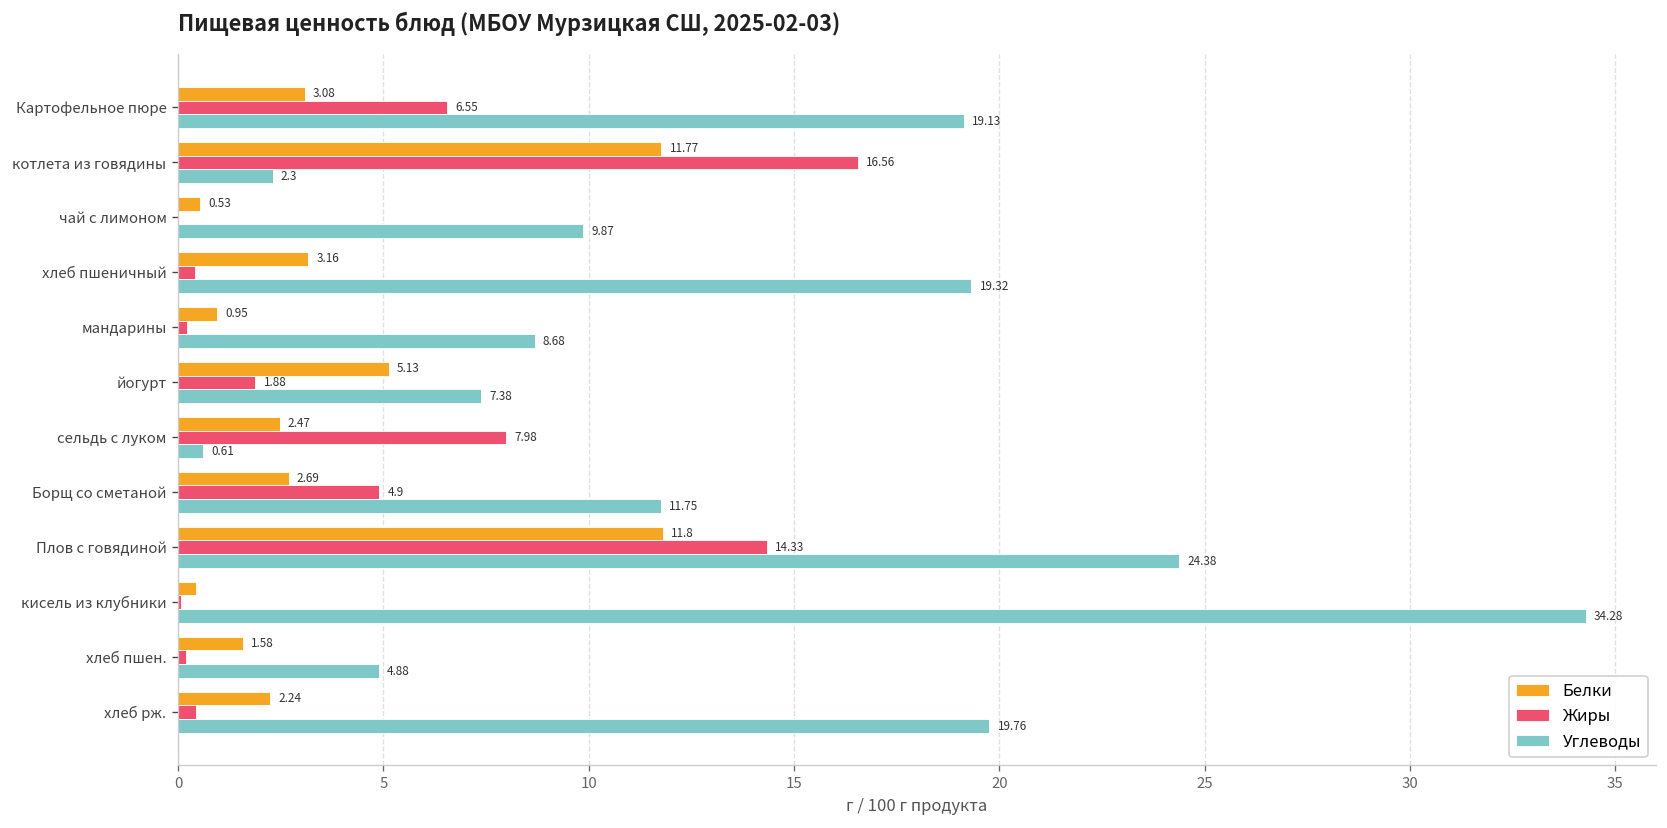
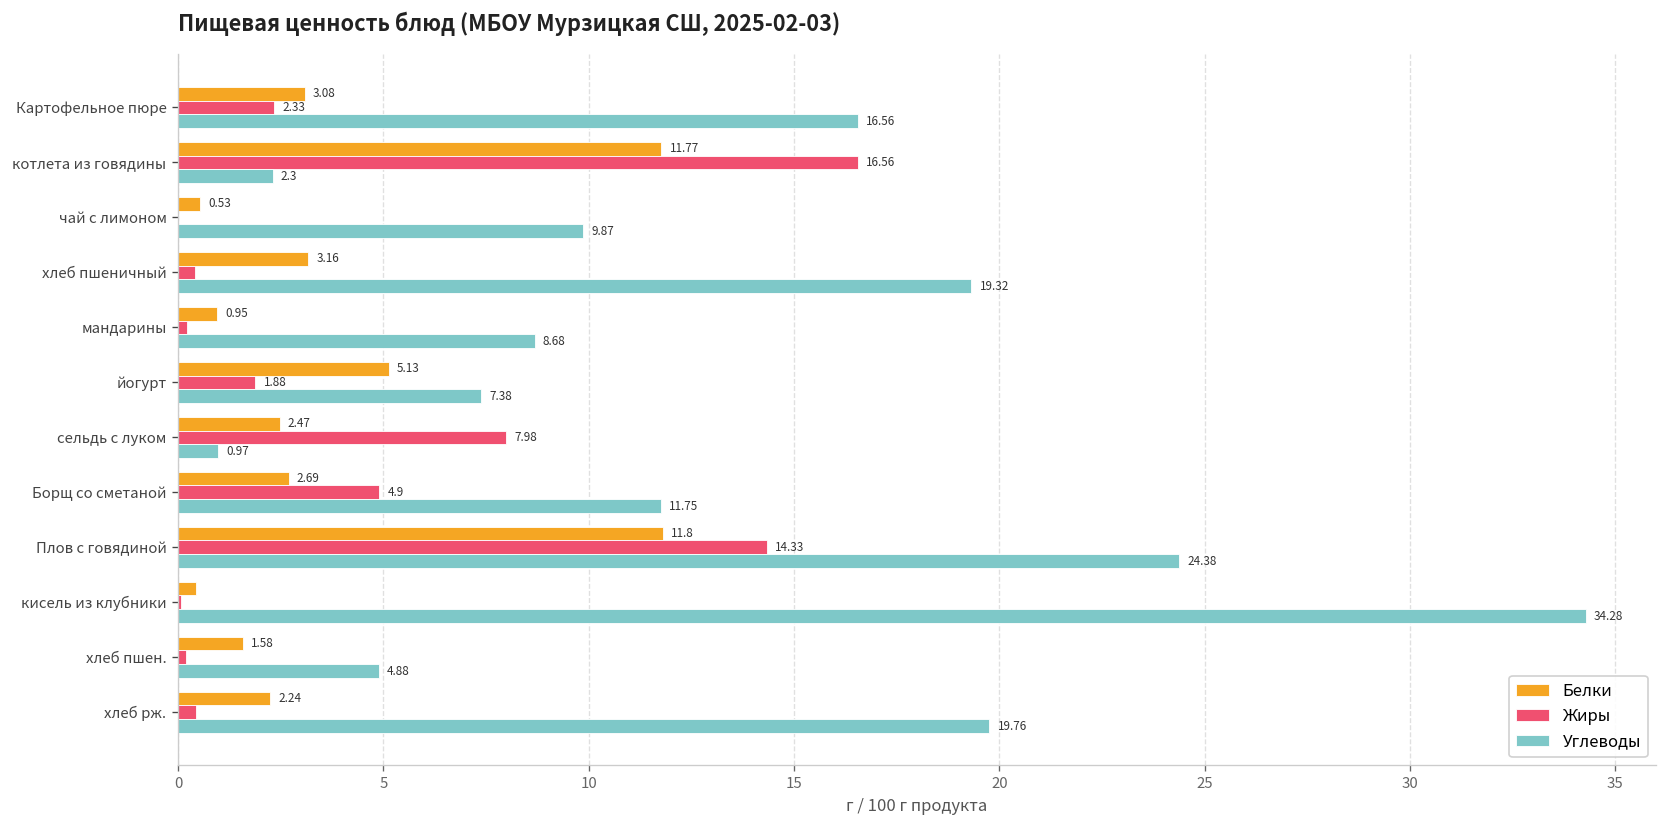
Жиры, Картофельное пюре: 6.55 -> 2.33
Углеводы, Картофельное пюре: 19.13 -> 16.56
Углеводы, сельдь с луком: 0.61 -> 0.97
